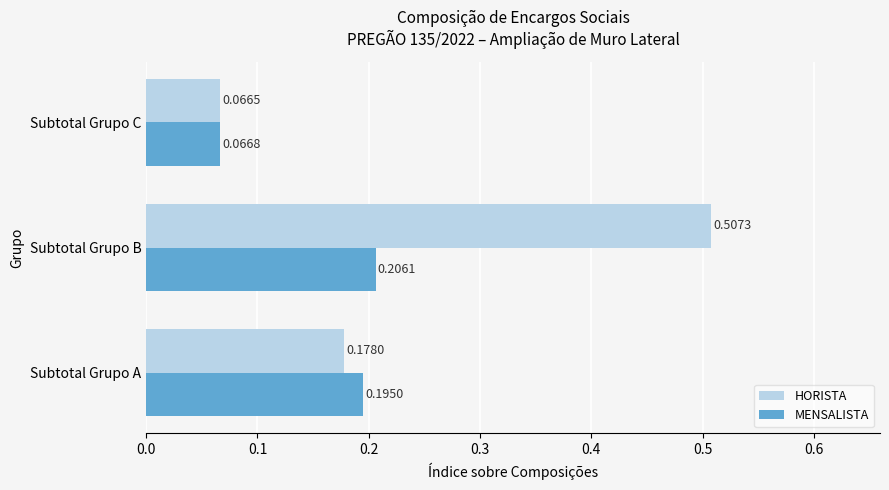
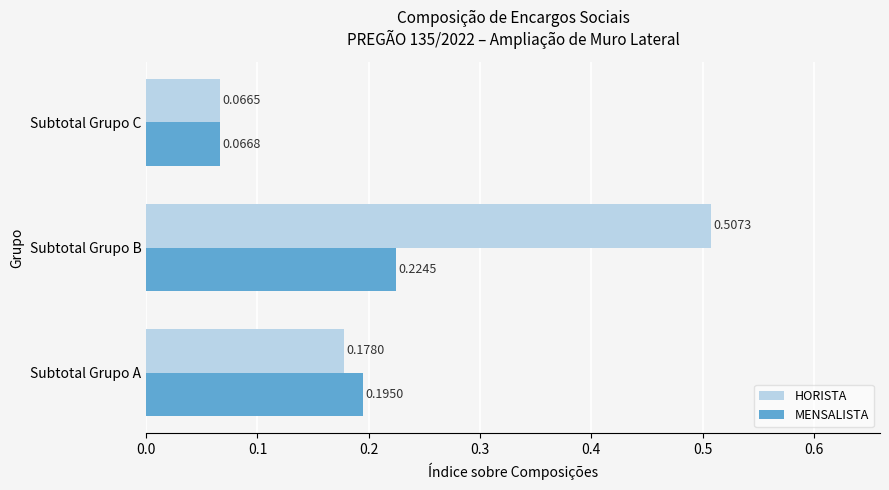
MENSALISTA, Subtotal Grupo B: 0.2061 -> 0.2245
